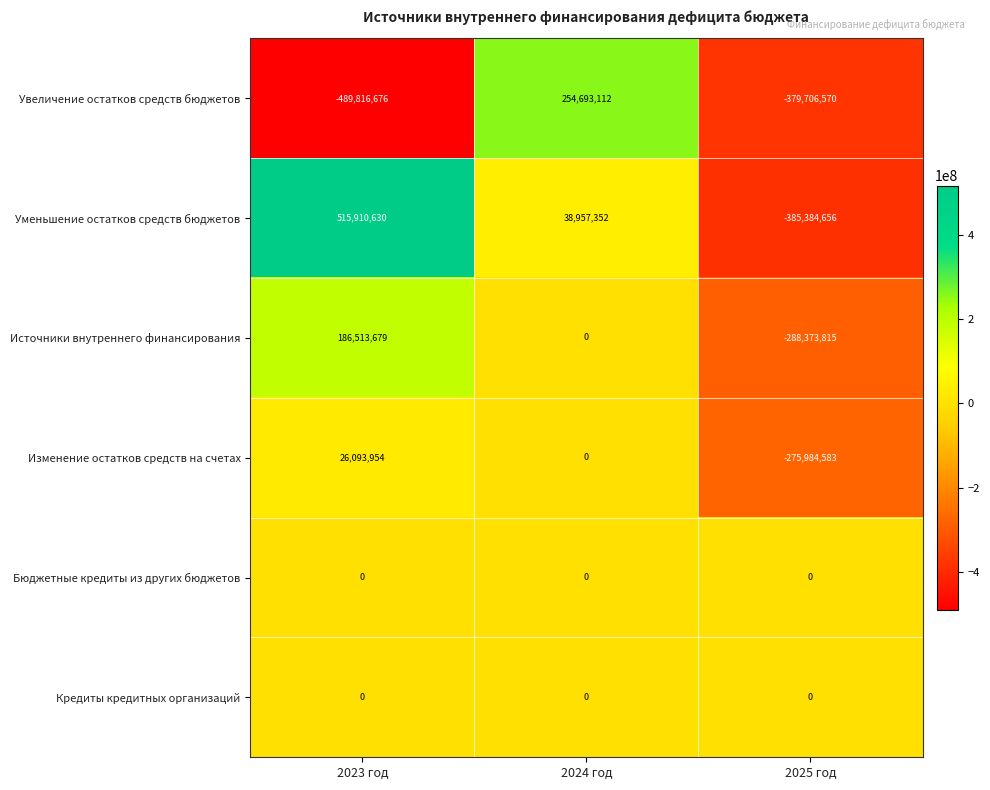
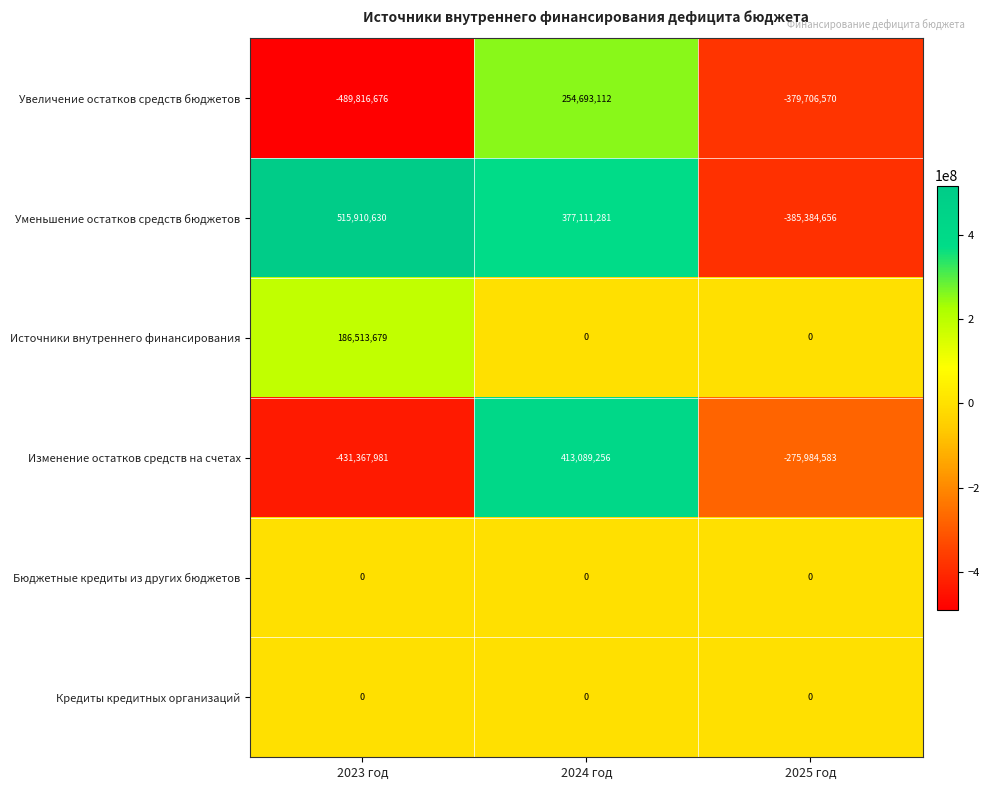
Уменьшение остатков средств бюджетов, 2024 год: 38,957,352 -> 377,111,281
Источники внутреннего финансирования, 2025 год: -288,373,815 -> 0
Изменение остатков средств на счетах, 2023 год: 26,093,954 -> -431,367,981
Изменение остатков средств на счетах, 2024 год: 0 -> 413,089,256
